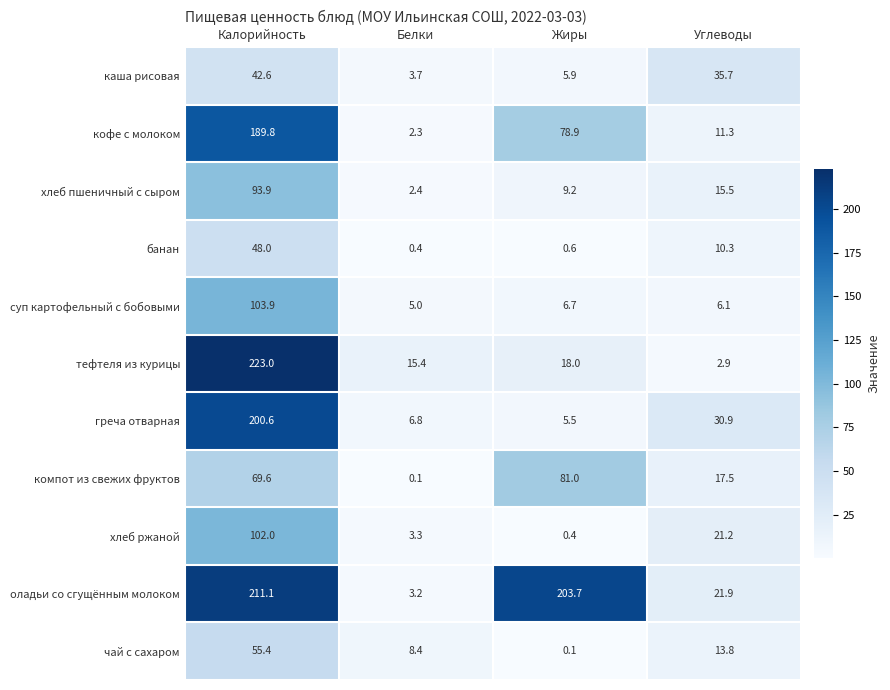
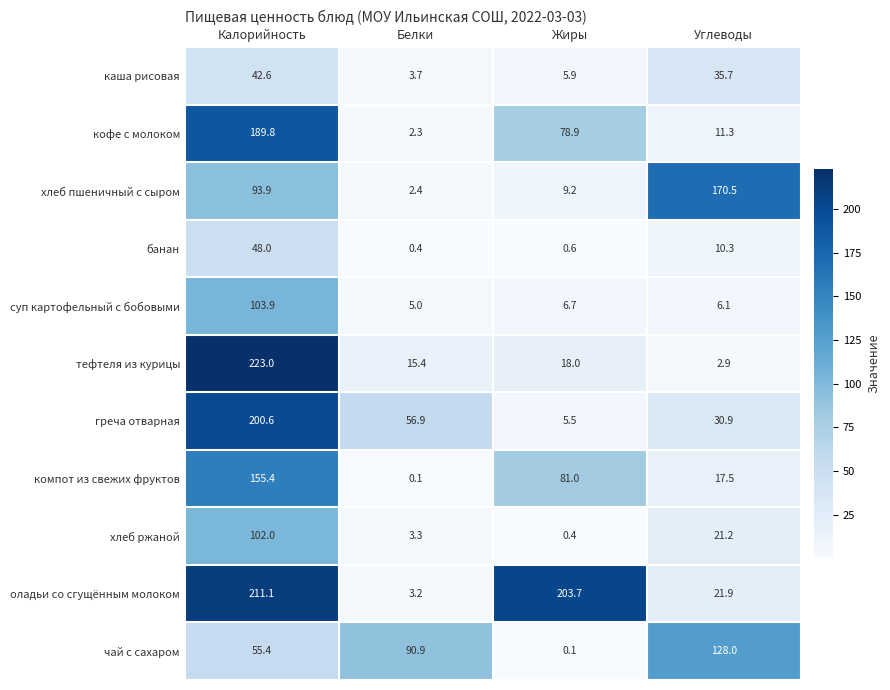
хлеб пшеничный с сыром, Углеводы: 15.5 -> 170.5
греча отварная, Белки: 6.8 -> 56.9
компот из свежих фруктов, Калорийность: 69.6 -> 155.4
чай с сахаром, Белки: 8.4 -> 90.9
чай с сахаром, Углеводы: 13.8 -> 128.0
